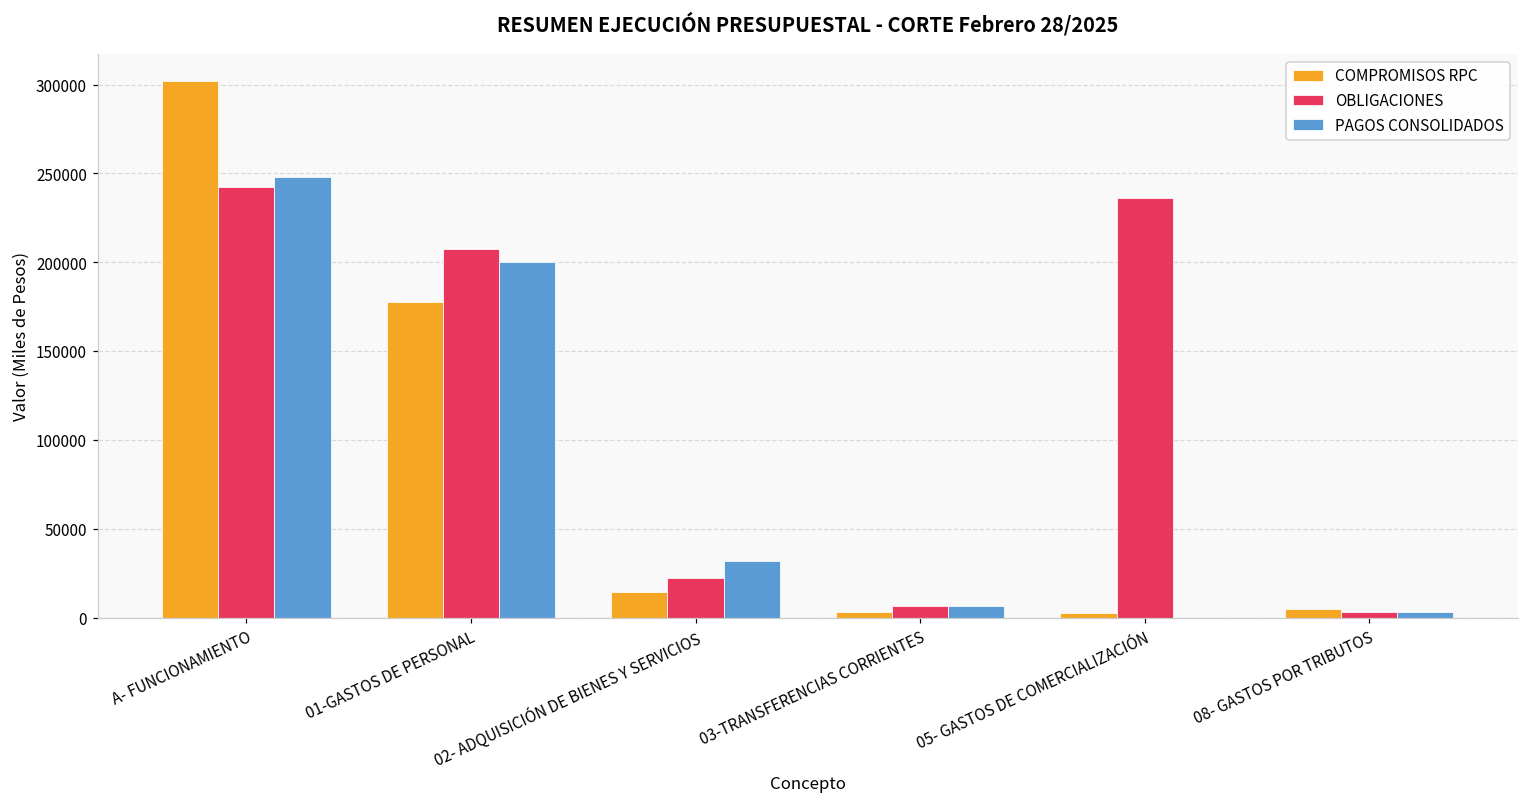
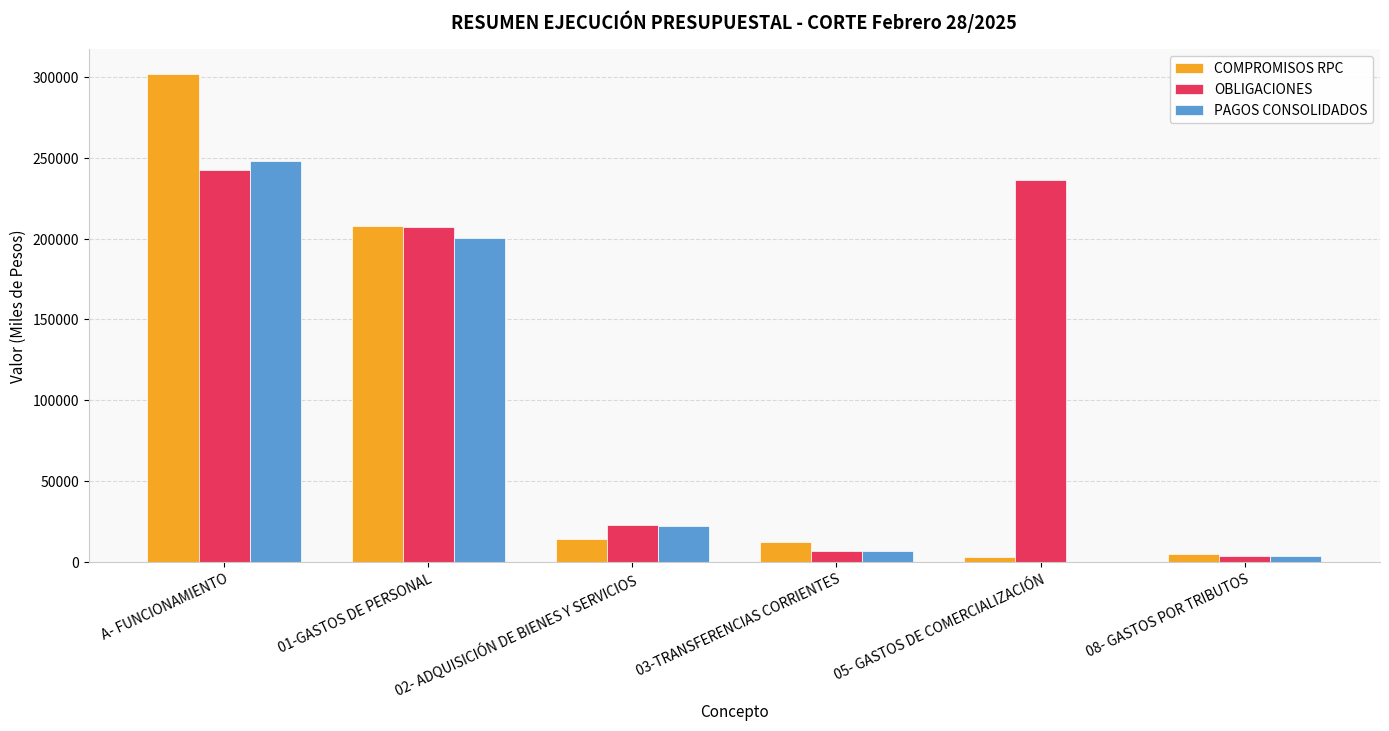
COMPROMISOS RPC, 01-GASTOS DE PERSONAL: 178000 -> 208000
PAGOS CONSOLIDADOS, 02- ADQUISICIÓN DE BIENES Y SERVICIOS: 32000 -> 23000
COMPROMISOS RPC, 03-TRANSFERENCIAS CORRIENTES: 4000 -> 12000
